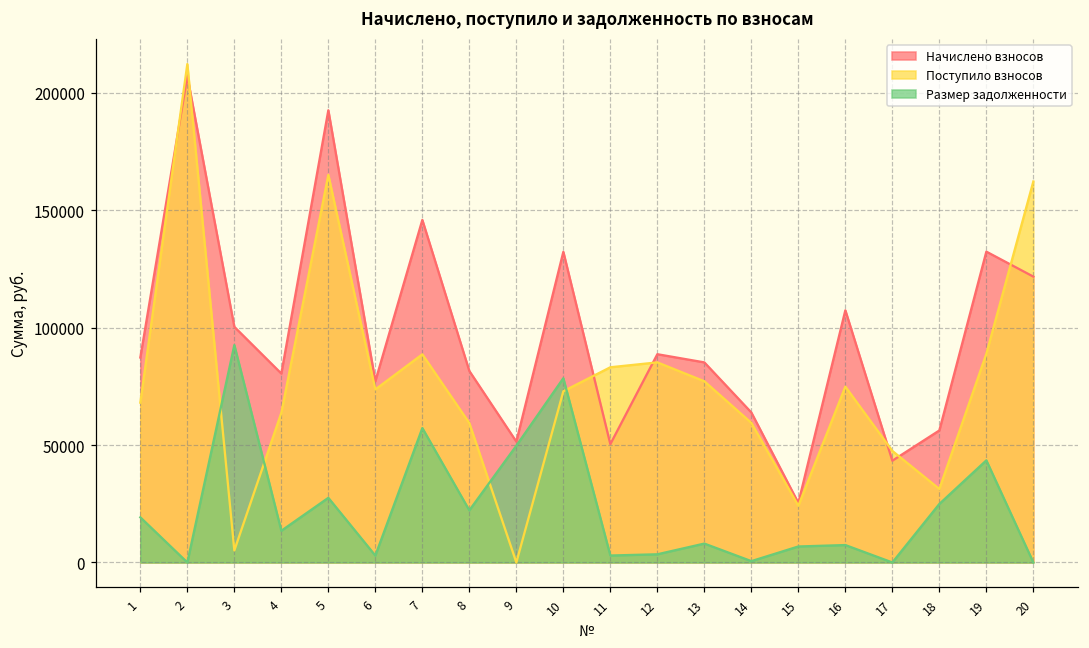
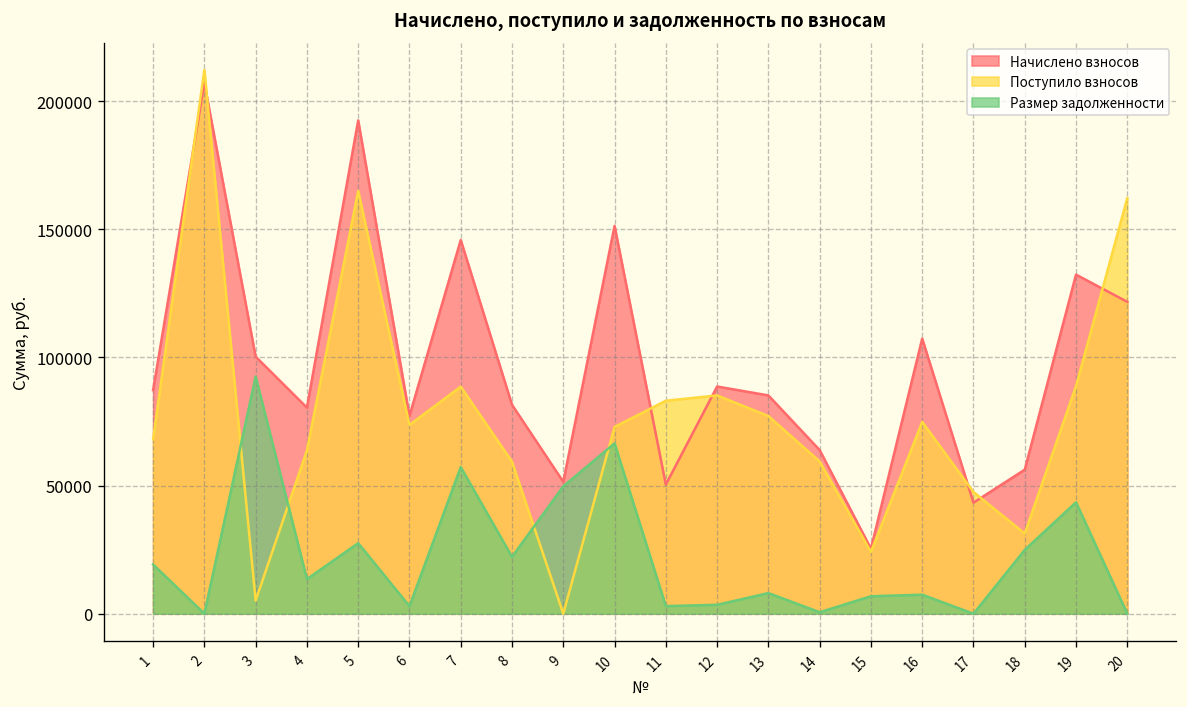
Начислено взносов, 10: 132000 -> 151000
Размер задолженности, 10: 78000 -> 66000
